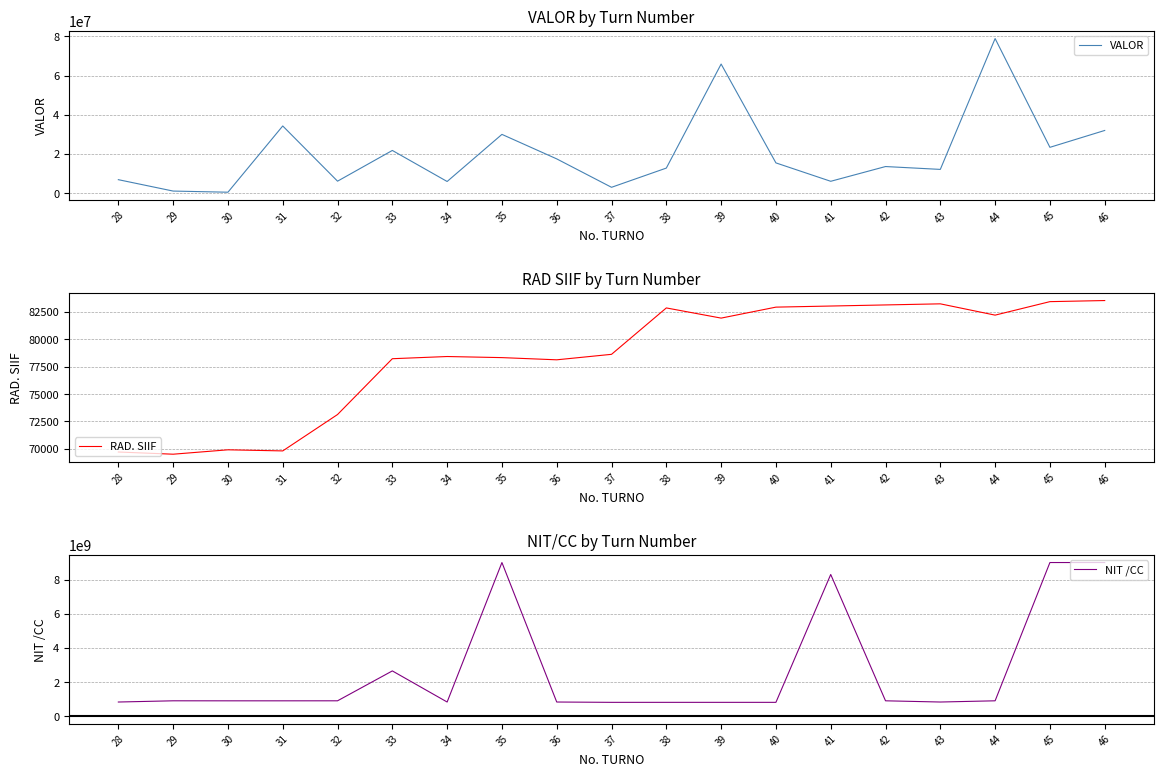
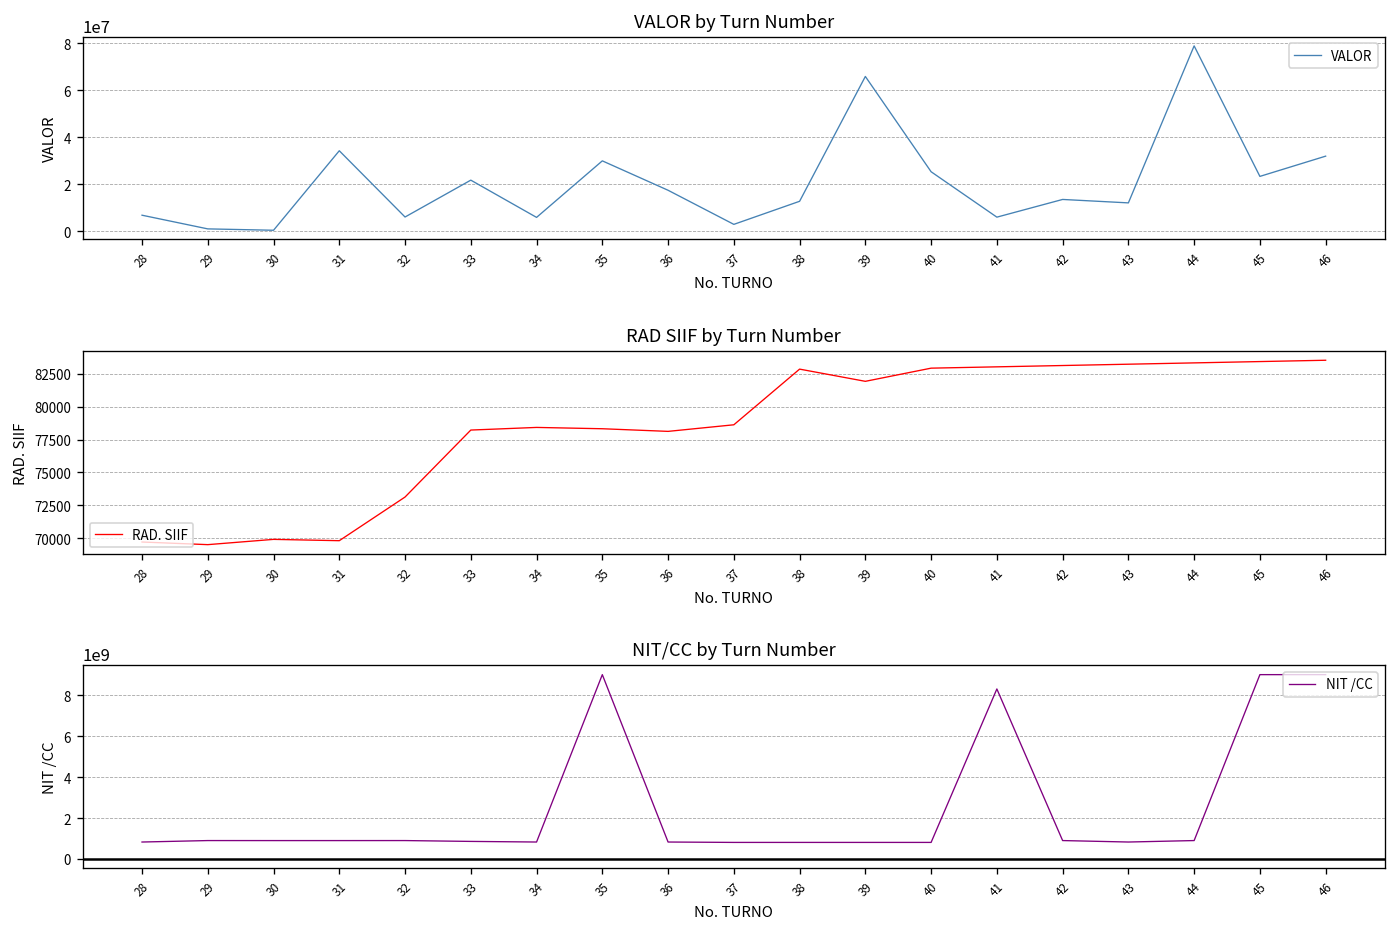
VALOR by Turn Number, 40: 15000000 -> 25000000
RAD SIIF by Turn Number, 44: 82200 -> 83300
NIT/CC by Turn Number, 33: 2700000000 -> 900000000
